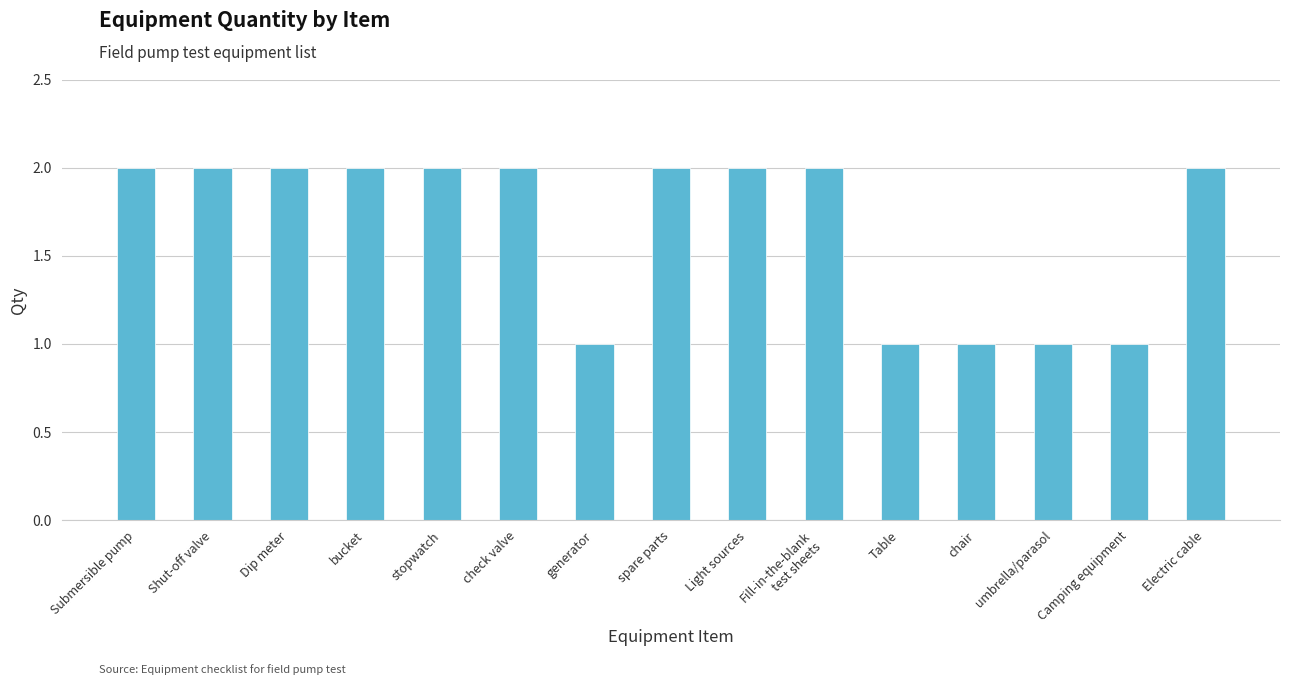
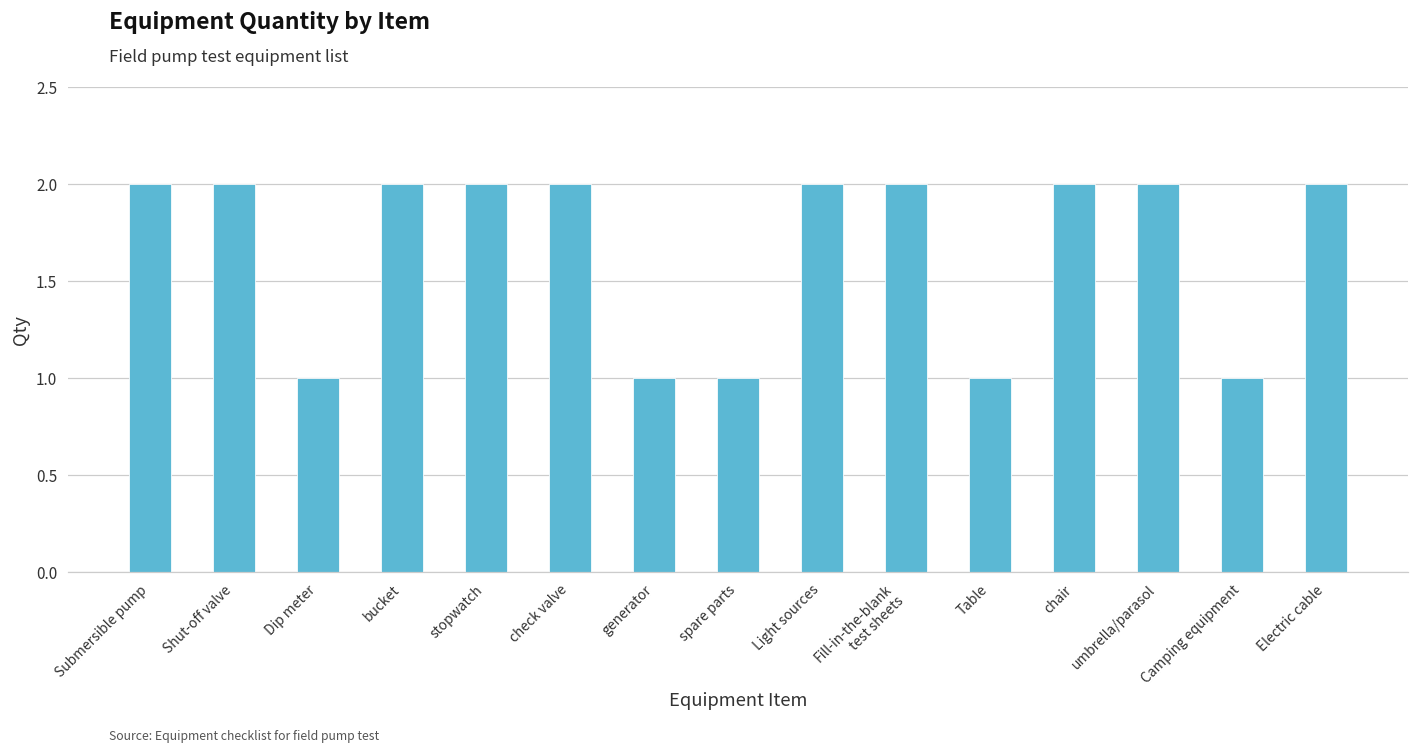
Dip meter: 2 -> 1
spare parts: 2 -> 1
chair: 1 -> 2
umbrella/parasol: 1 -> 2
